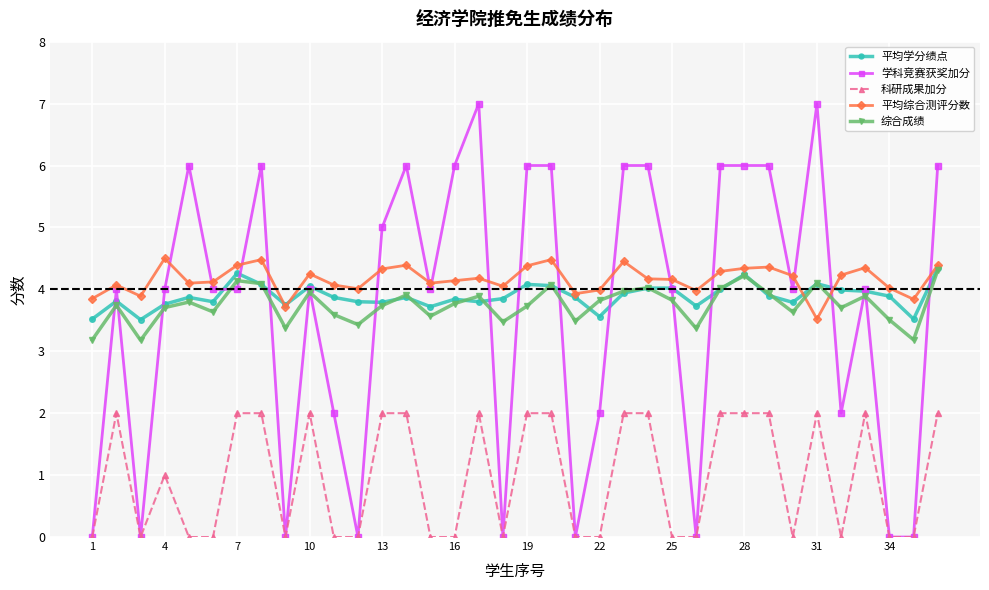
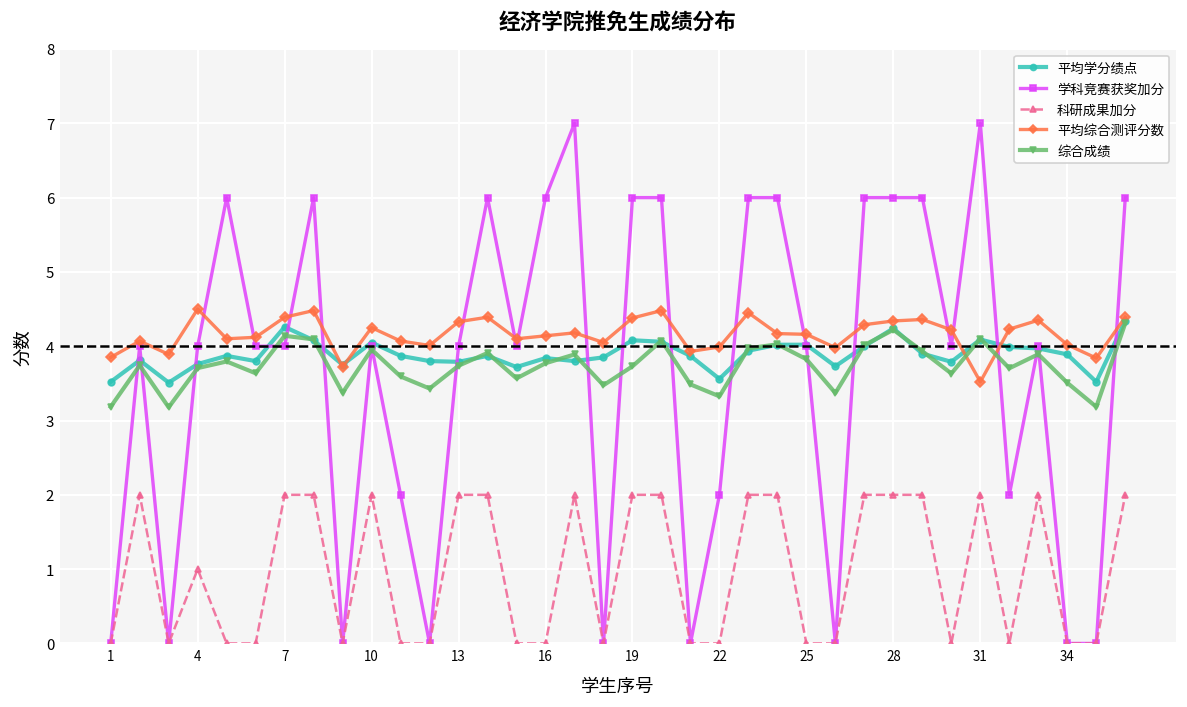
学科竞赛获奖加分, 13: 5 -> 4
综合成绩, 22: 3.8 -> 3.3
